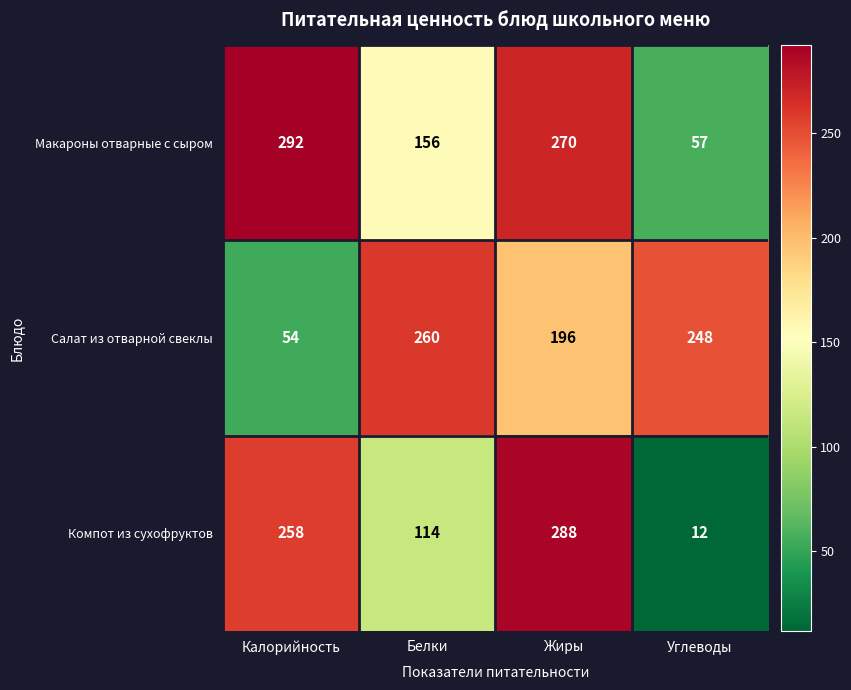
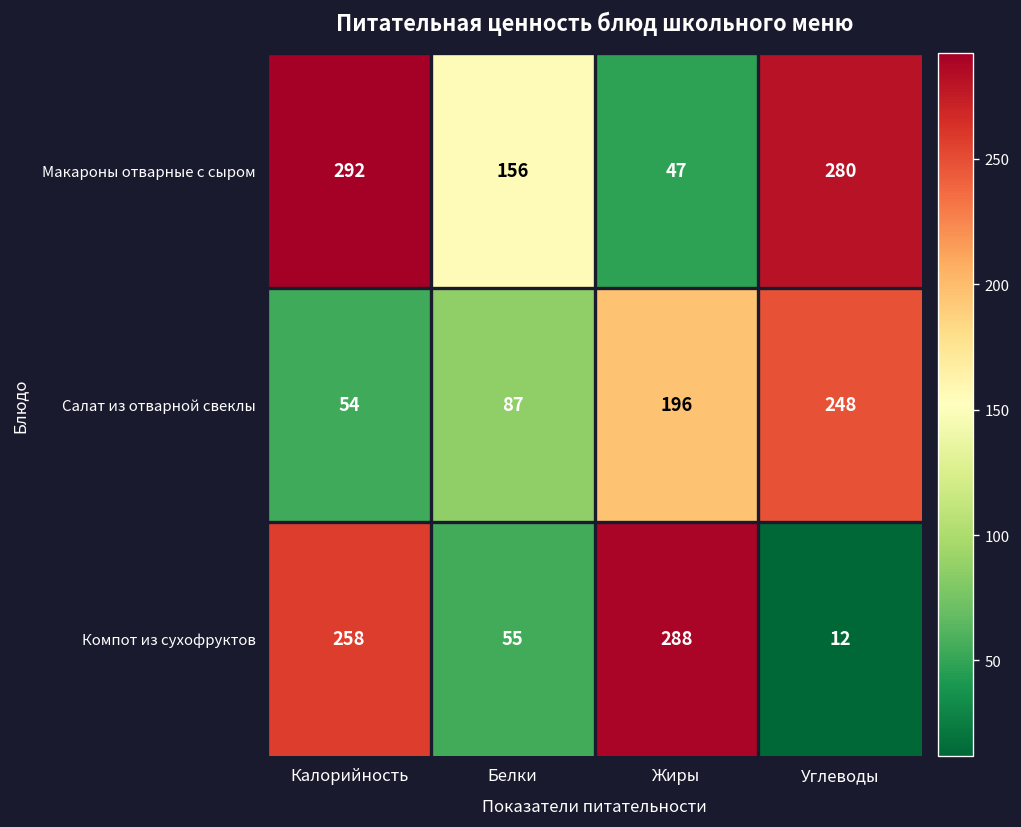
Макароны отварные с сыром, Жиры: 270 -> 47
Макароны отварные с сыром, Углеводы: 57 -> 280
Салат из отварной свеклы, Белки: 260 -> 87
Компот из сухофруктов, Белки: 114 -> 55
